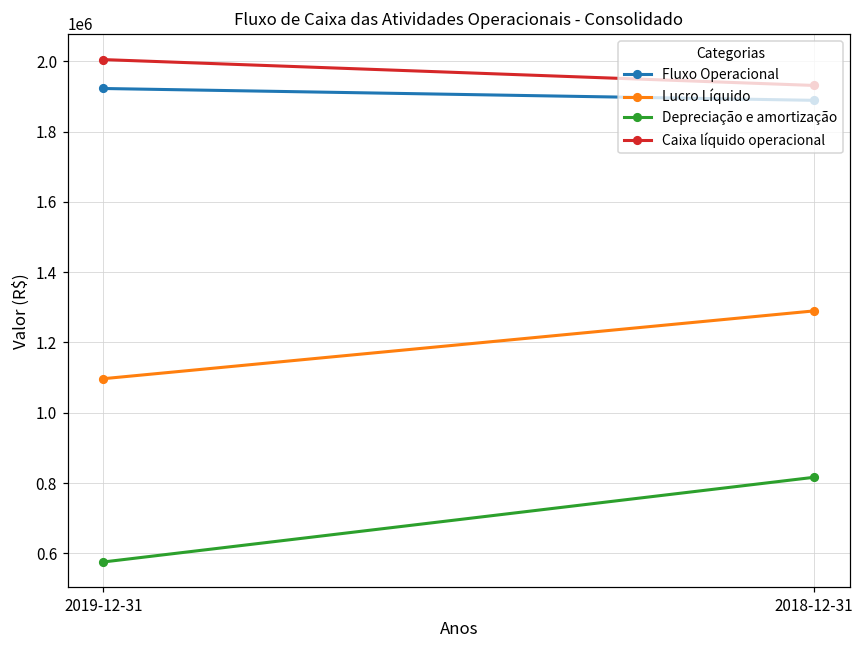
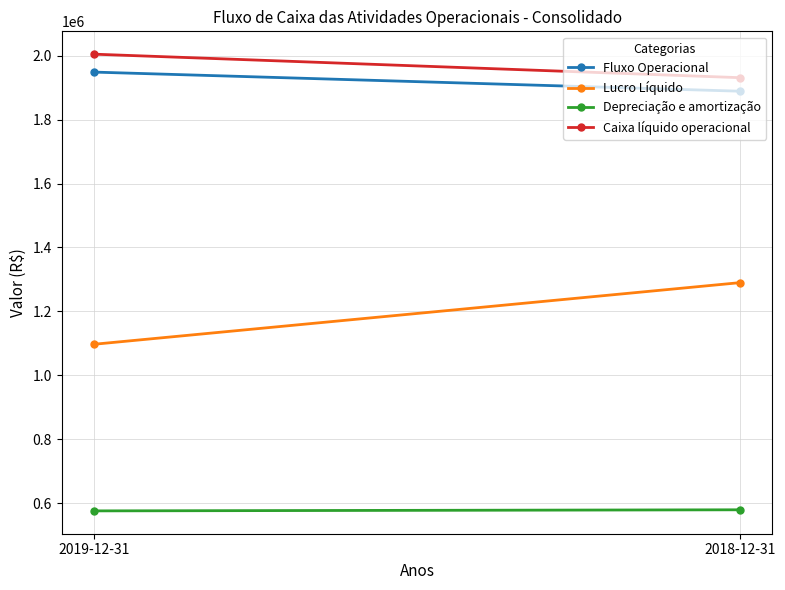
Fluxo Operacional, 2019-12-31: 1920000 -> 1950000
Depreciação e amortização, 2018-12-31: 820000 -> 580000
